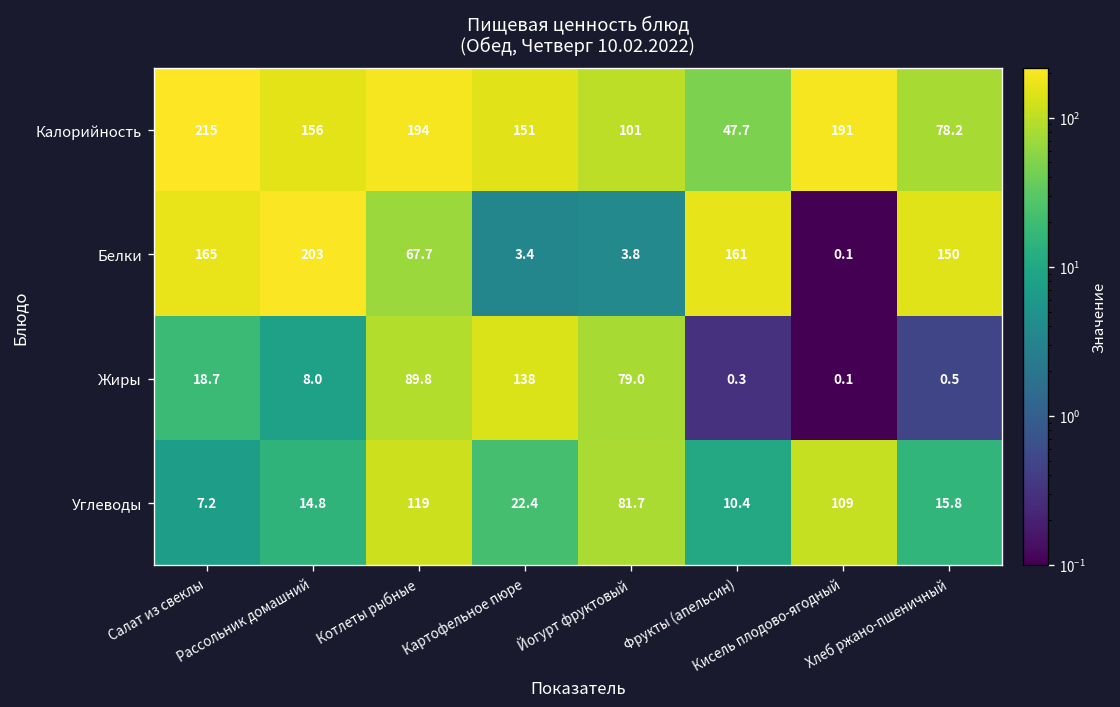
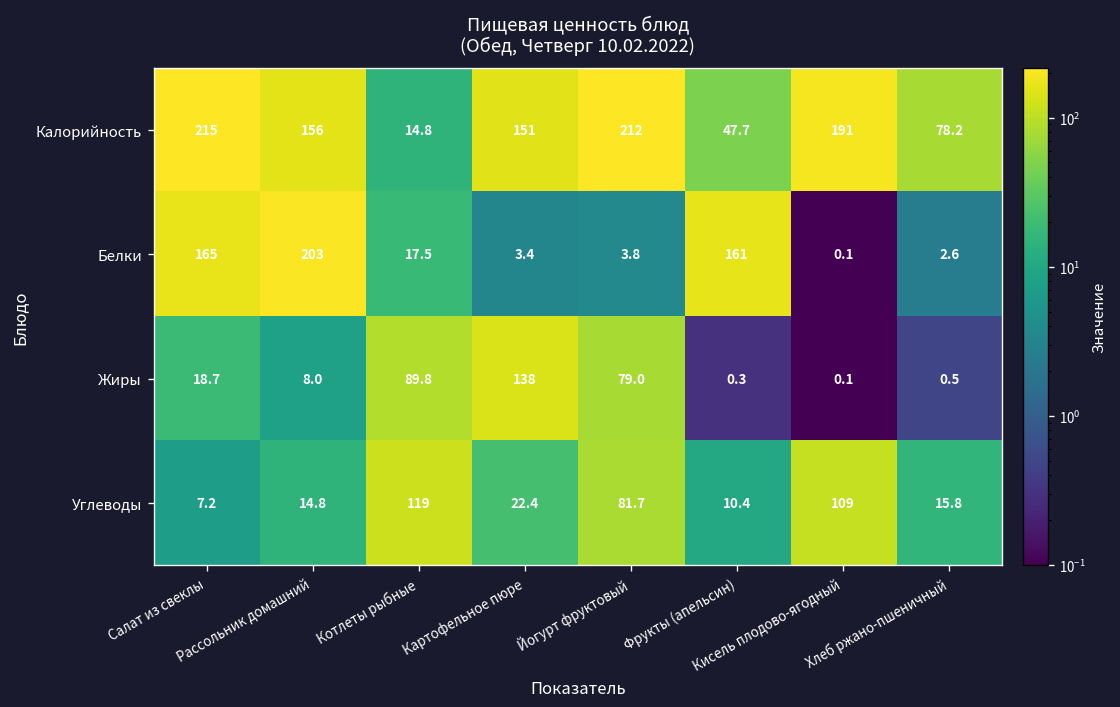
Калорийность, Котлеты рыбные: 194 -> 14.8
Калорийность, Йогурт фруктовый: 101 -> 212
Белки, Котлеты рыбные: 67.7 -> 17.5
Белки, Хлеб ржано-пшеничный: 150 -> 2.6
